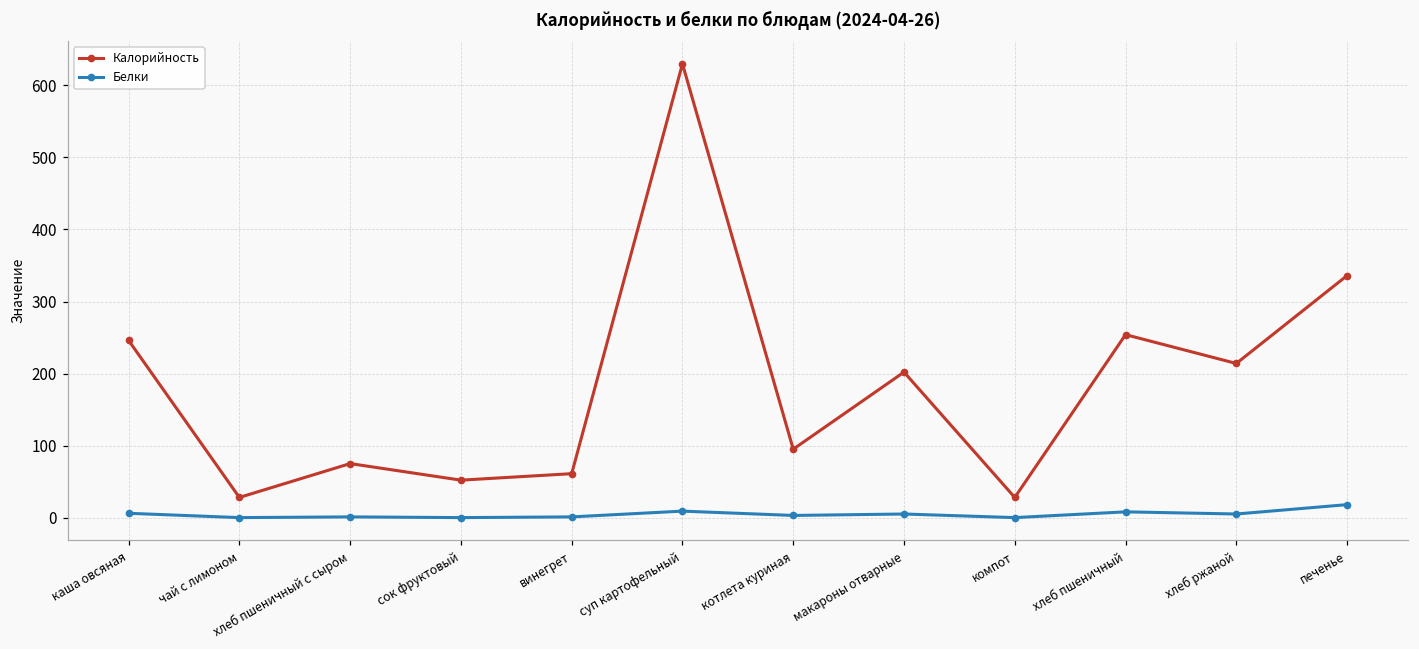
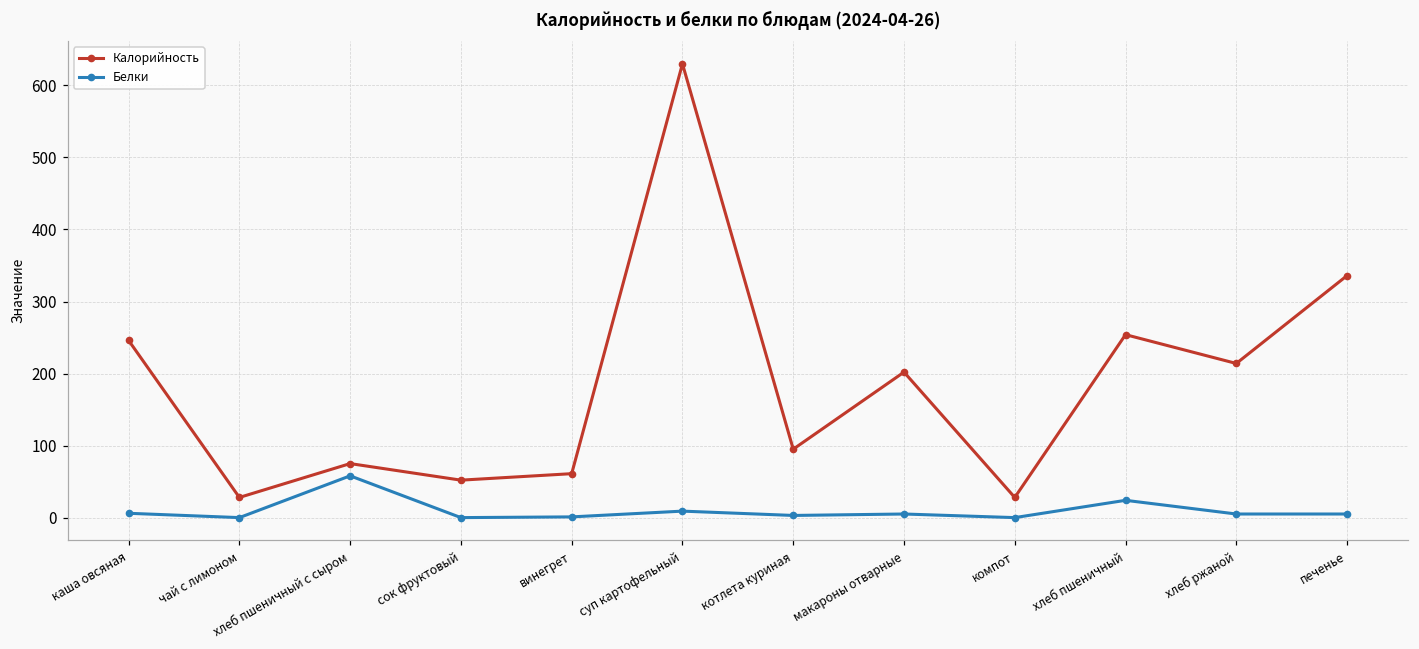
Белки, хлеб пшеничный с сыром: 0 -> 60
Белки, хлеб пшеничный: 10 -> 20
Белки, печенье: 20 -> 10
